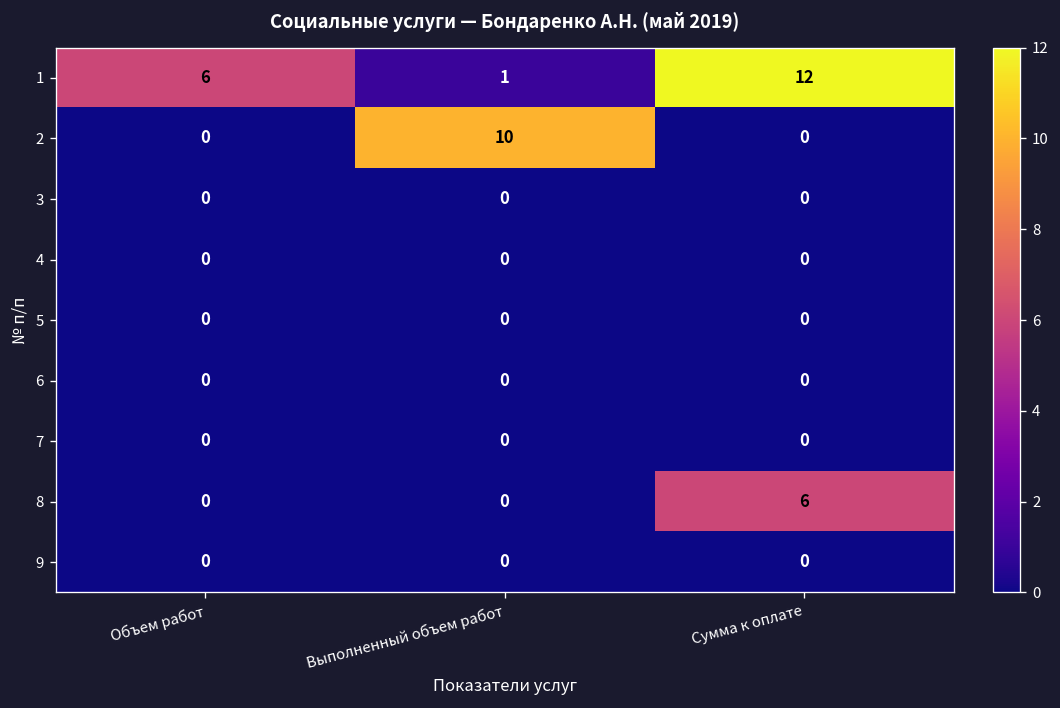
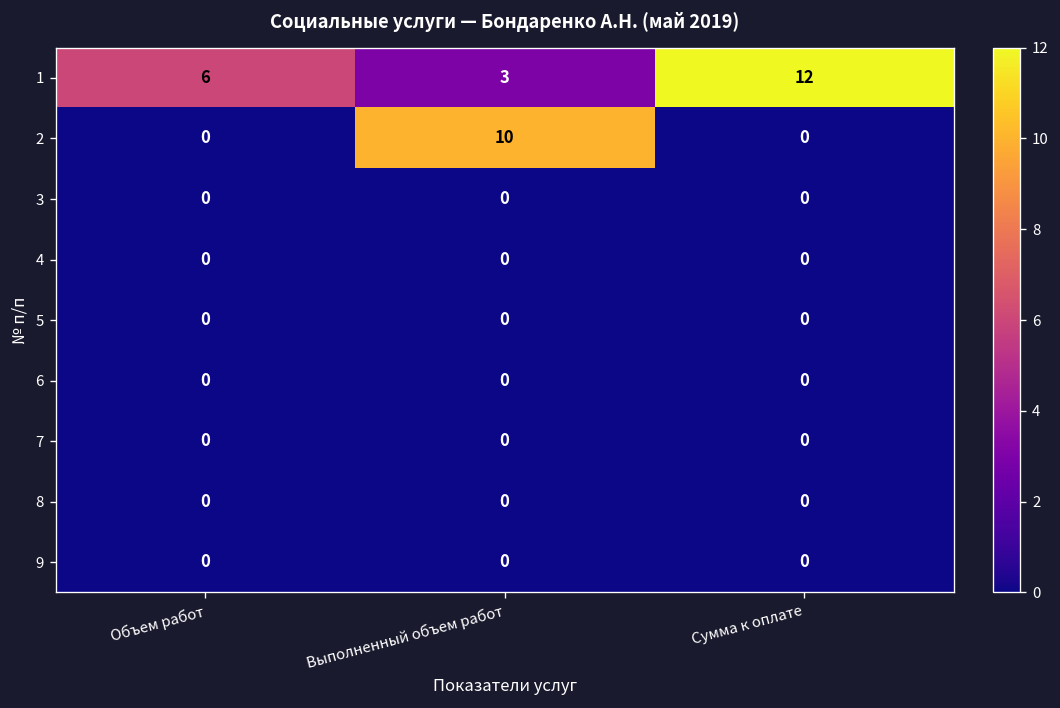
1, Выполненный объем работ: 1 -> 3
8, Сумма к оплате: 6 -> 0
